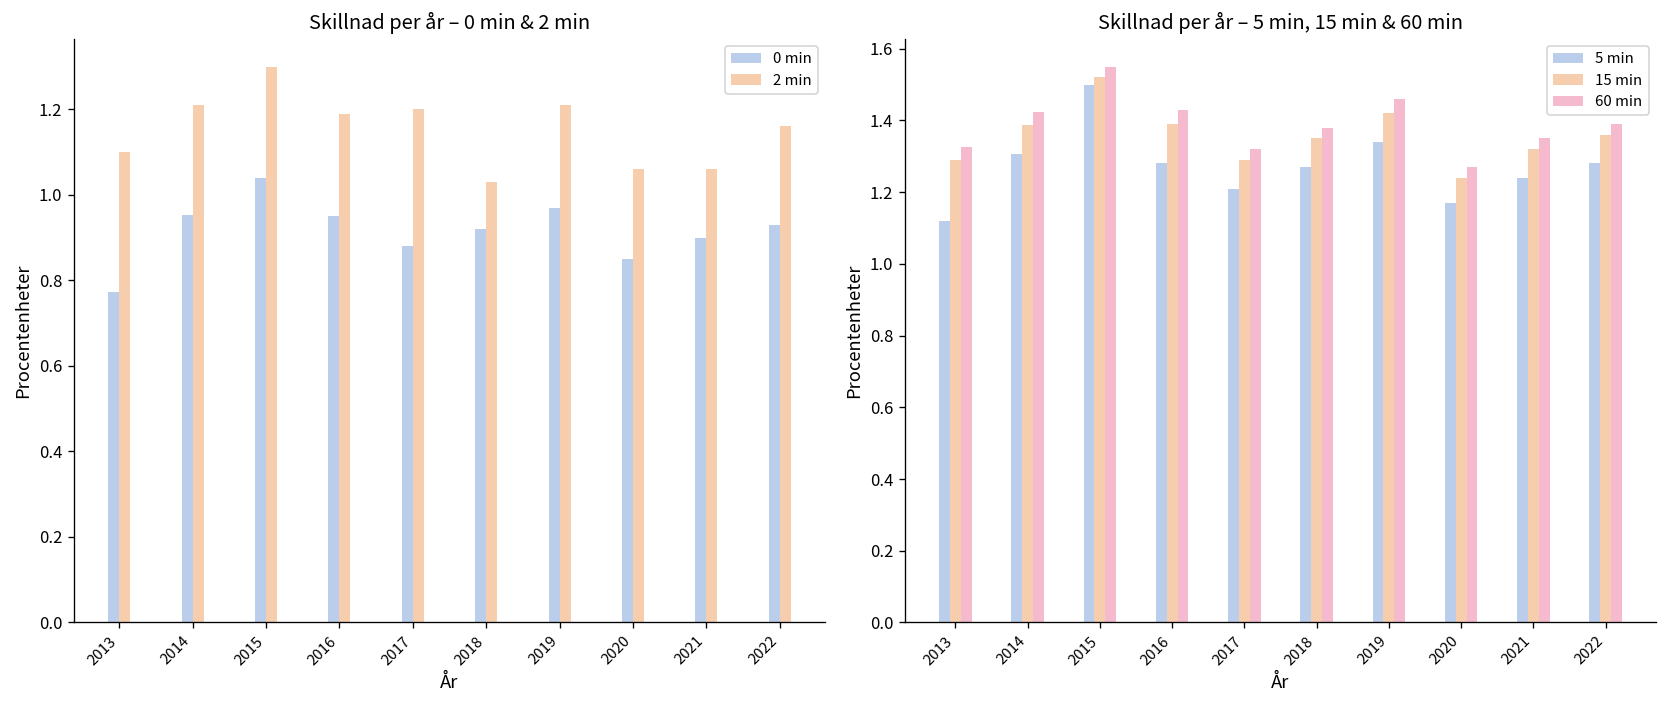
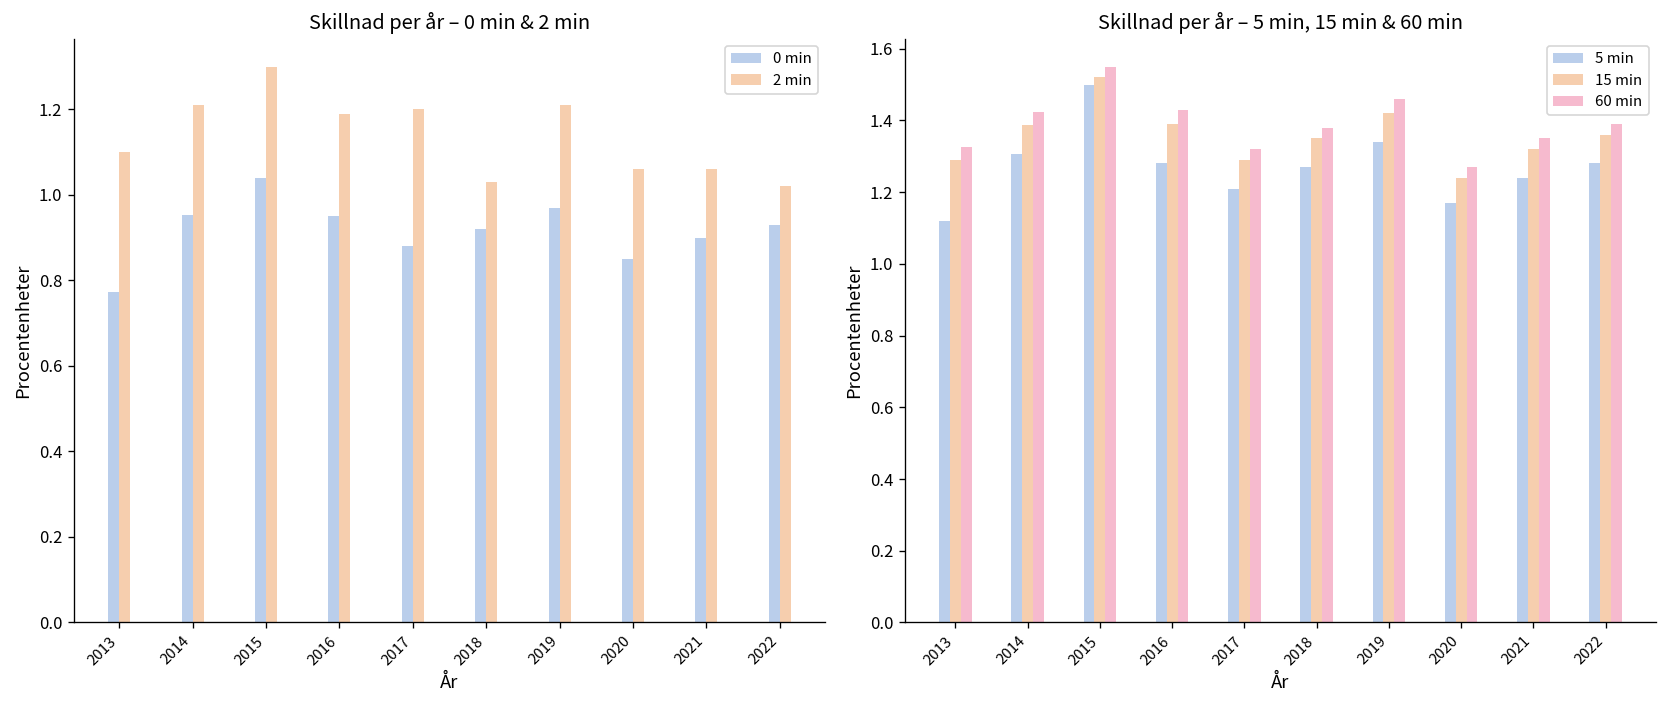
Skillnad per år – 0 min & 2 min, 2 min, 2022: 1.16 -> 1.02
